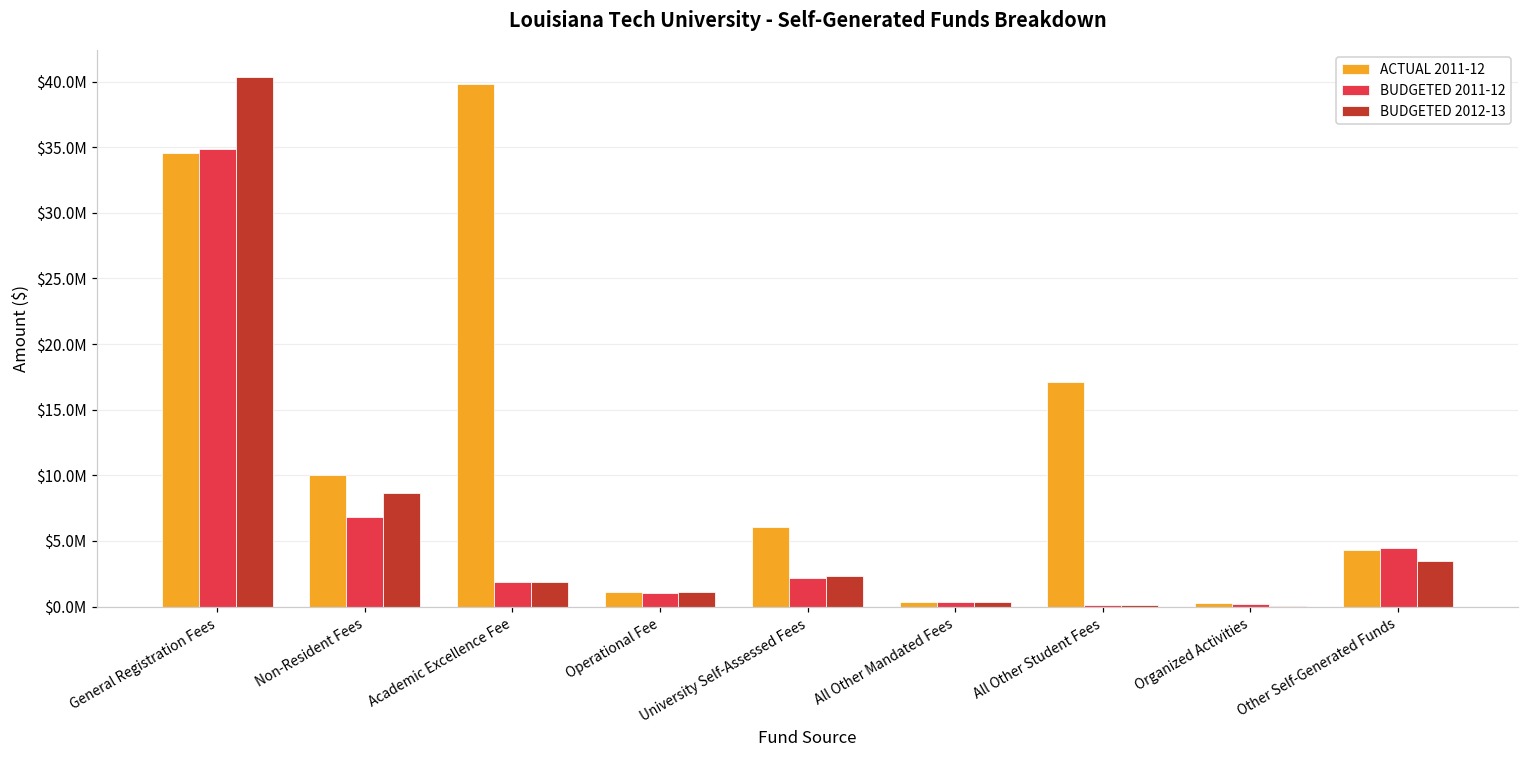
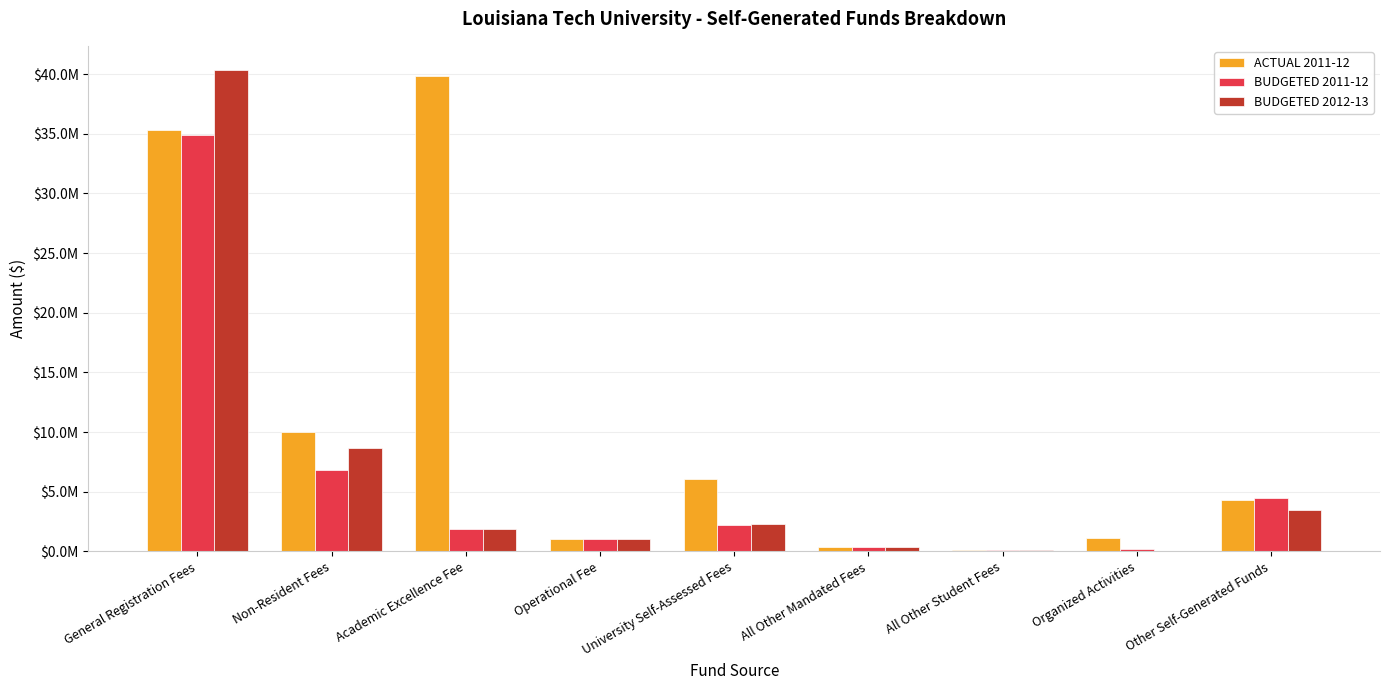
ACTUAL 2011-12, General Registration Fees: $34500000 -> $35300000
ACTUAL 2011-12, All Other Student Fees: $17100000 -> $100000
ACTUAL 2011-12, Organized Activities: $300000 -> $1100000
